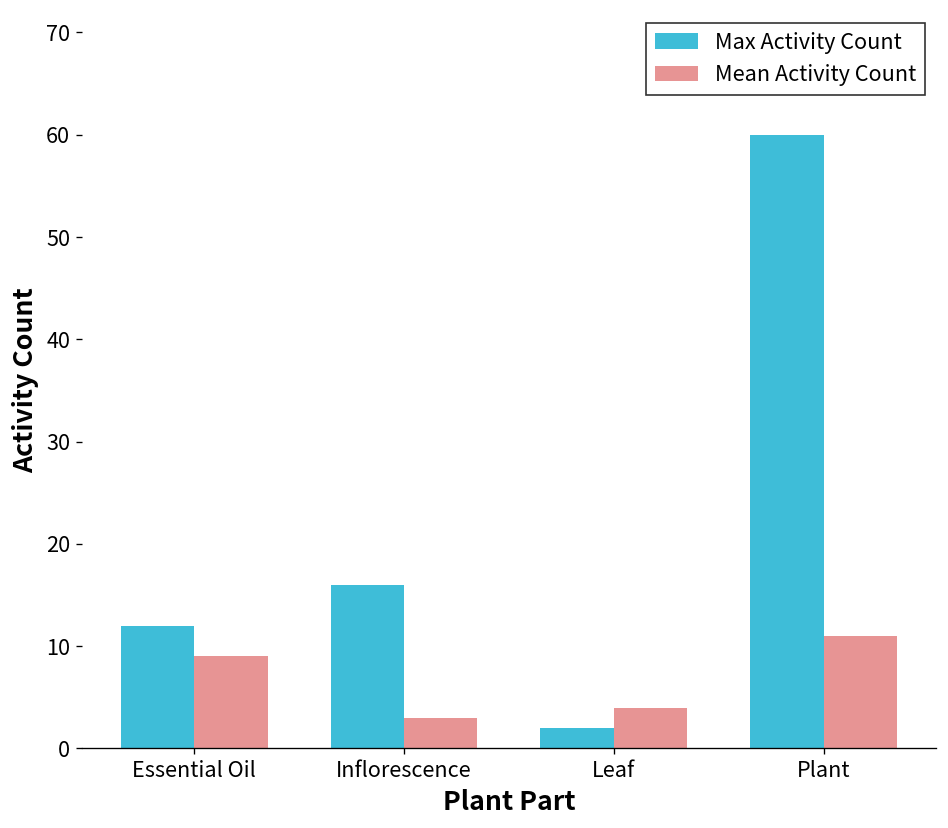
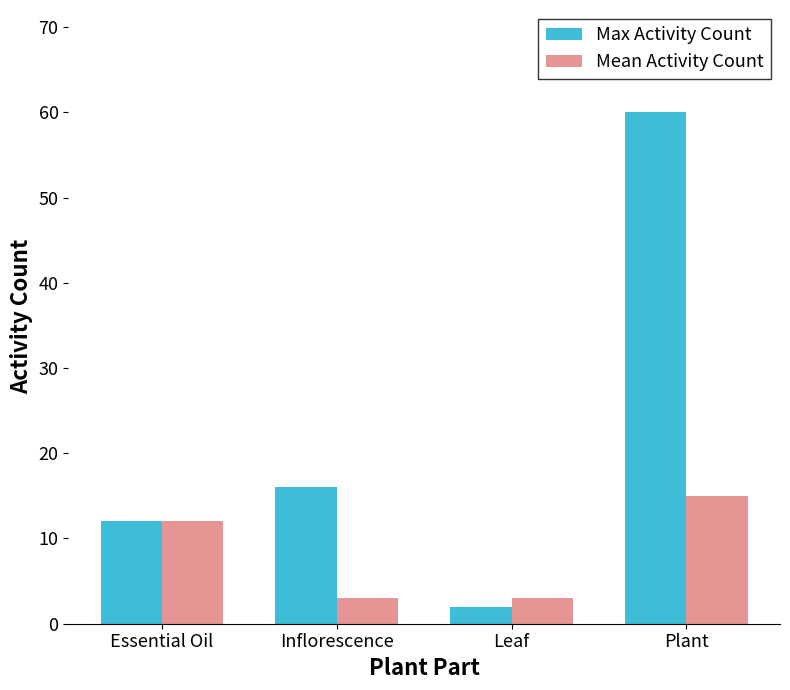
Mean Activity Count, Essential Oil: 9 -> 12
Mean Activity Count, Leaf: 4 -> 3
Mean Activity Count, Plant: 11 -> 15
